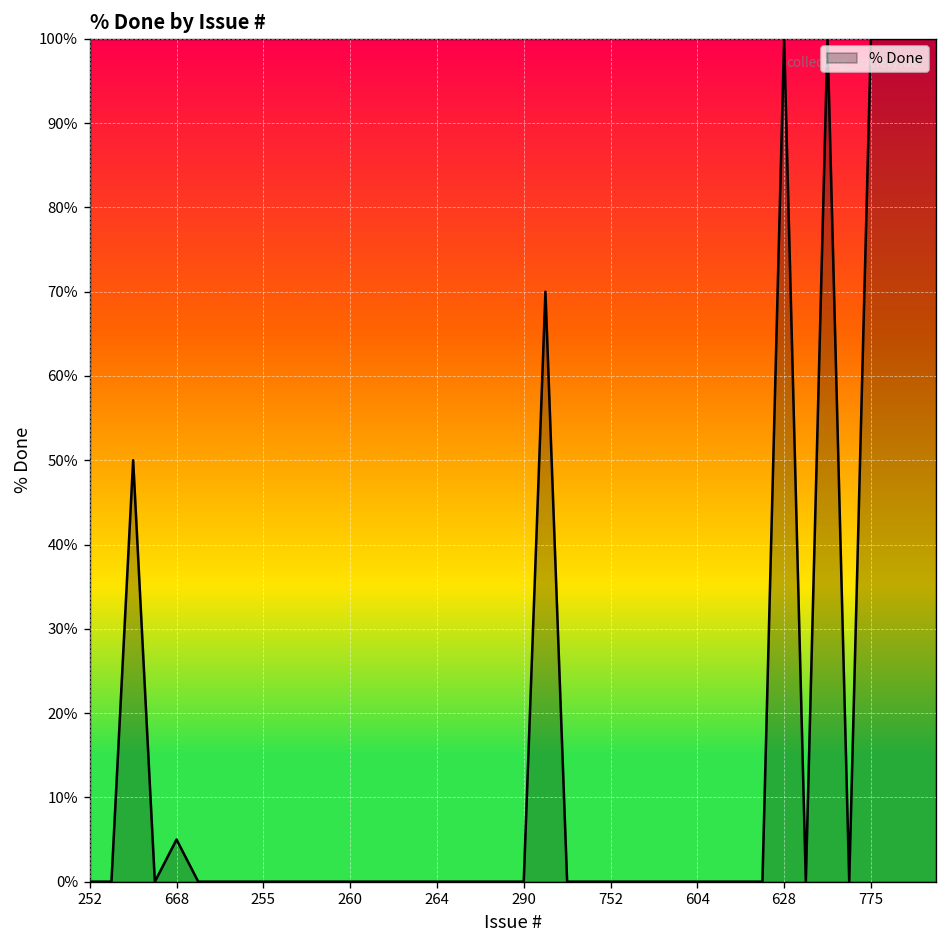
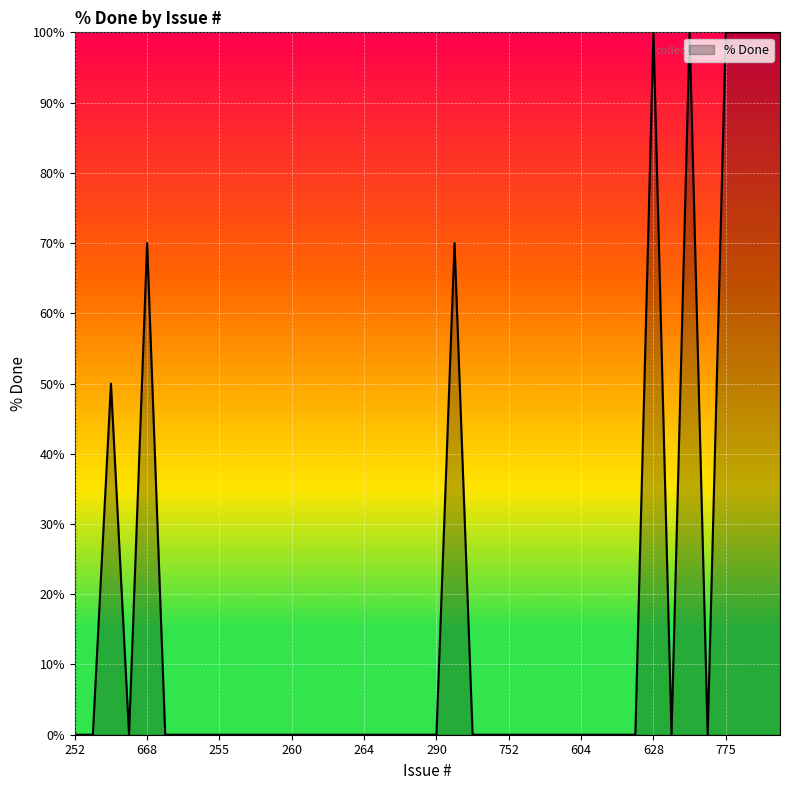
668: 5% -> 70%
